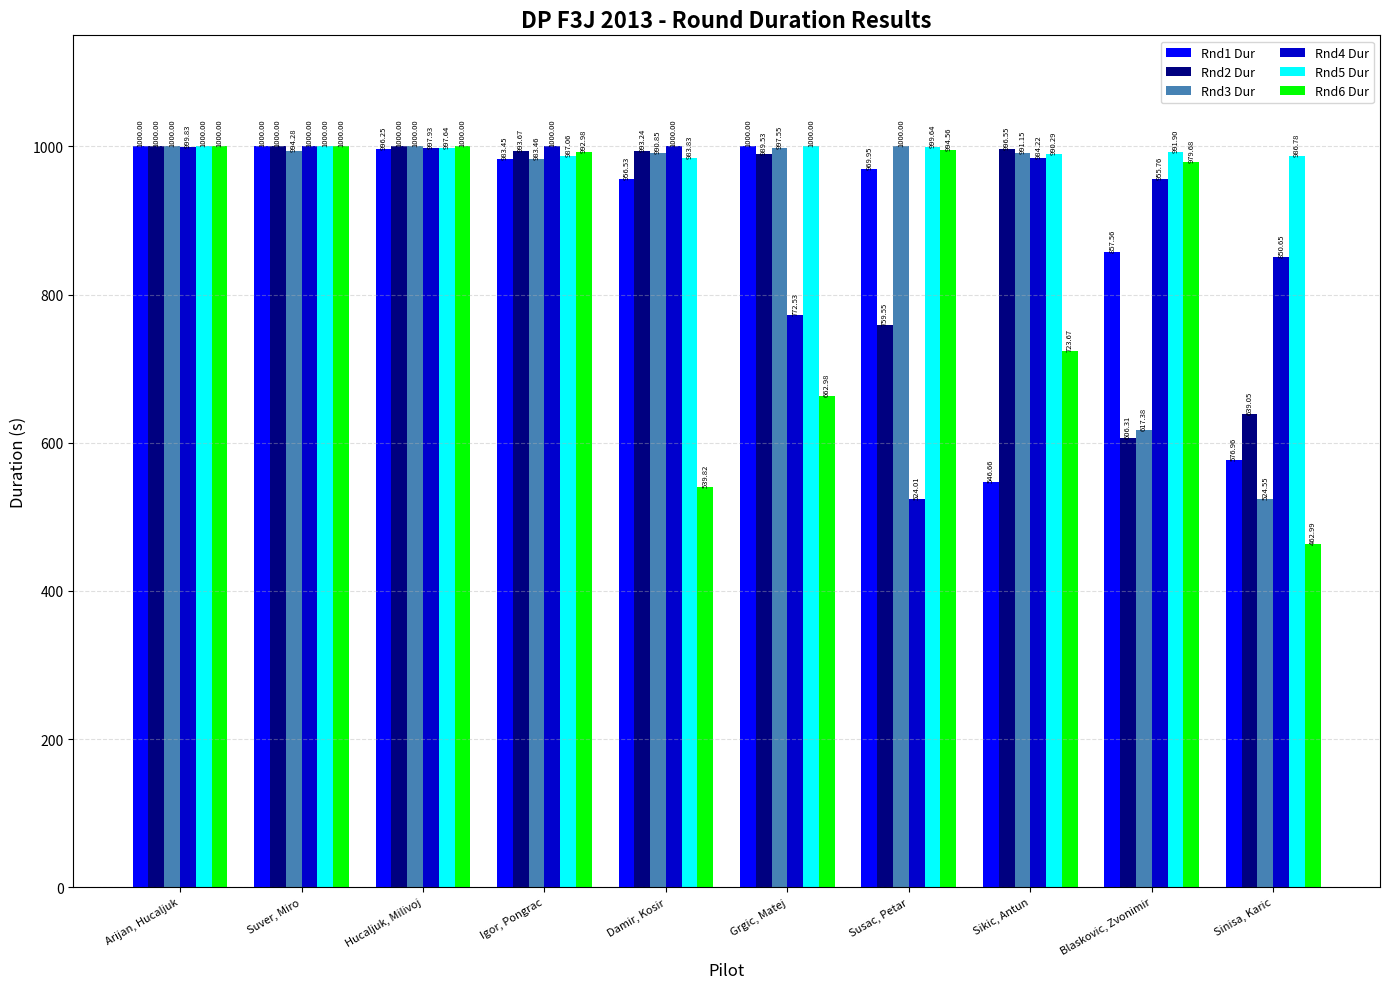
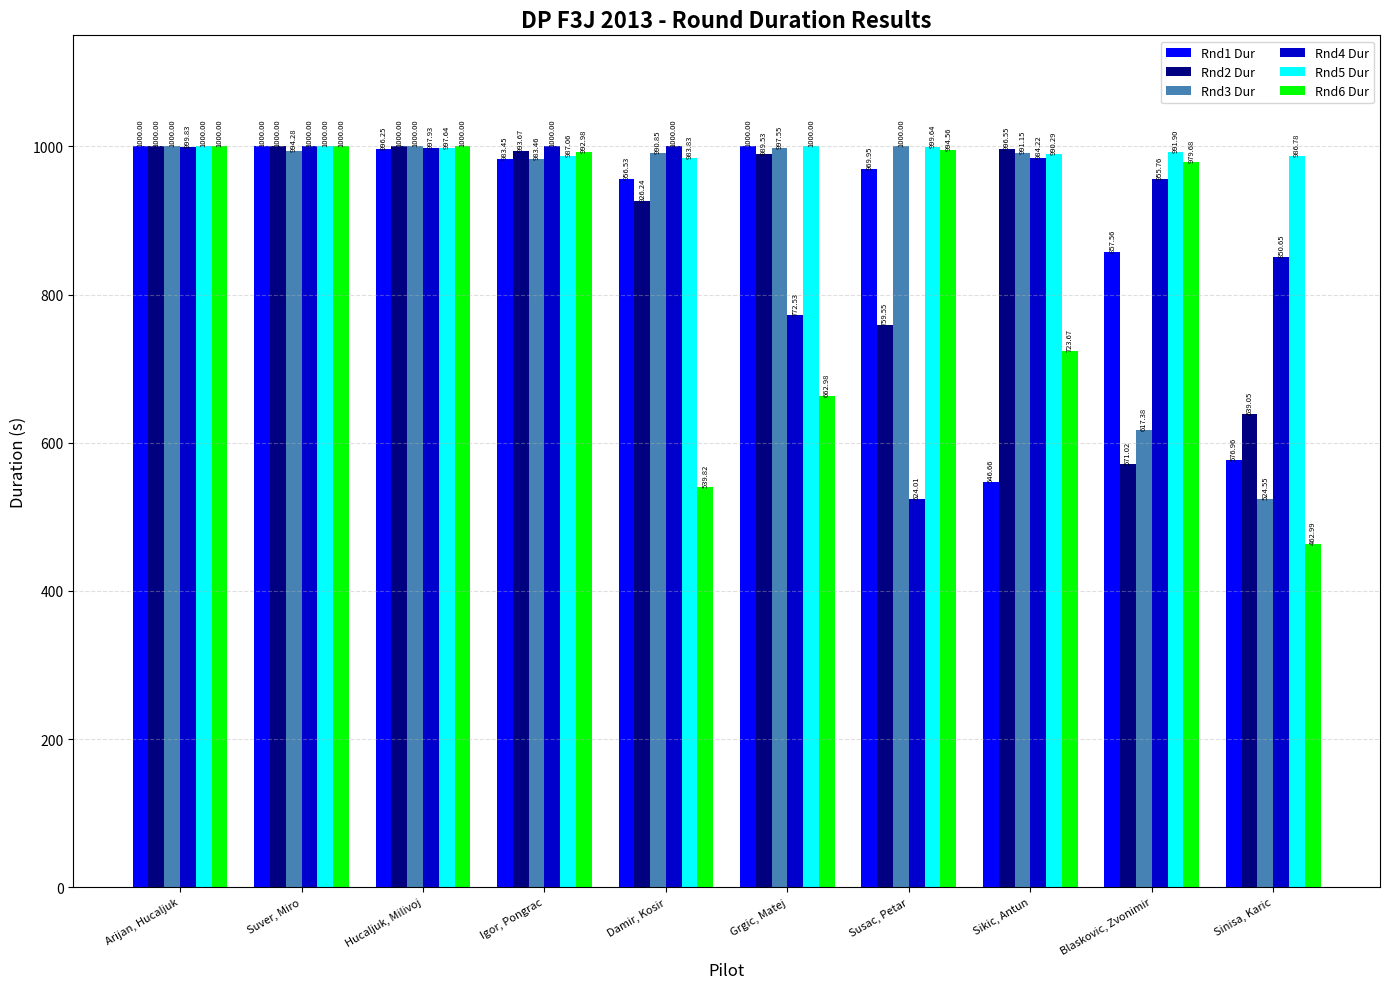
Rnd2 Dur, Damir, Kosir: 993.24 -> 926.24
Rnd2 Dur, Blaskovic, Zvonimir: 606.31 -> 571.02
